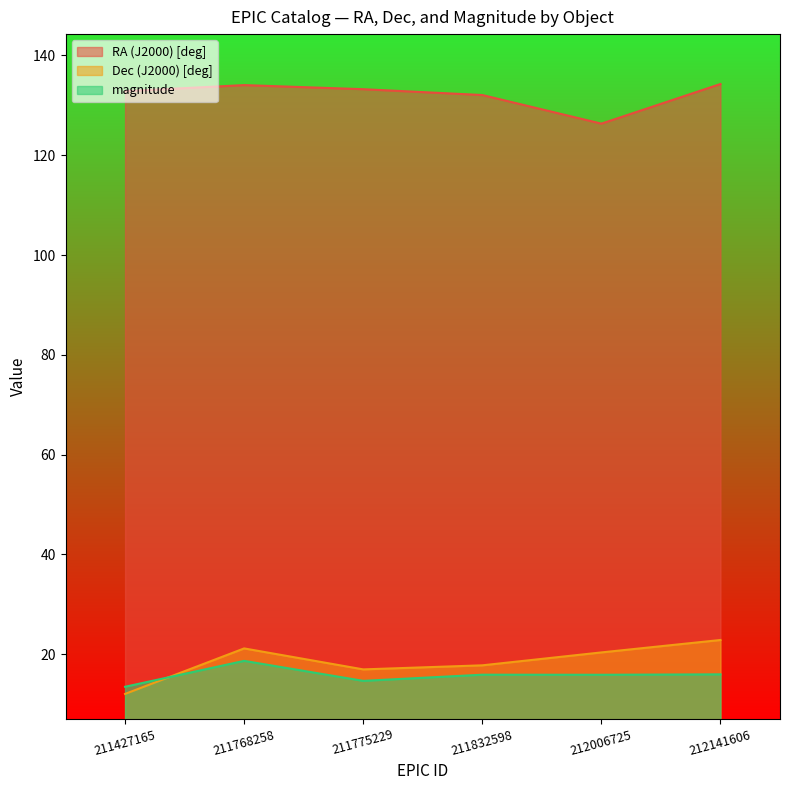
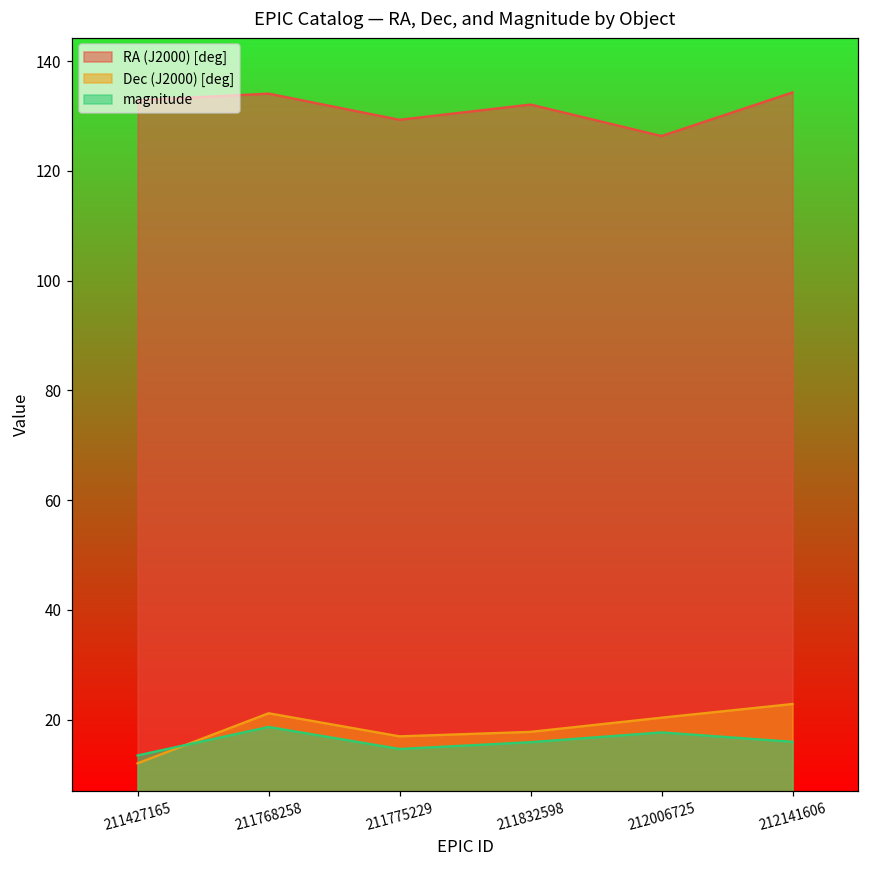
RA (J2000) [deg], 211775229: 133 -> 129
magnitude, 212006725: 16 -> 18
